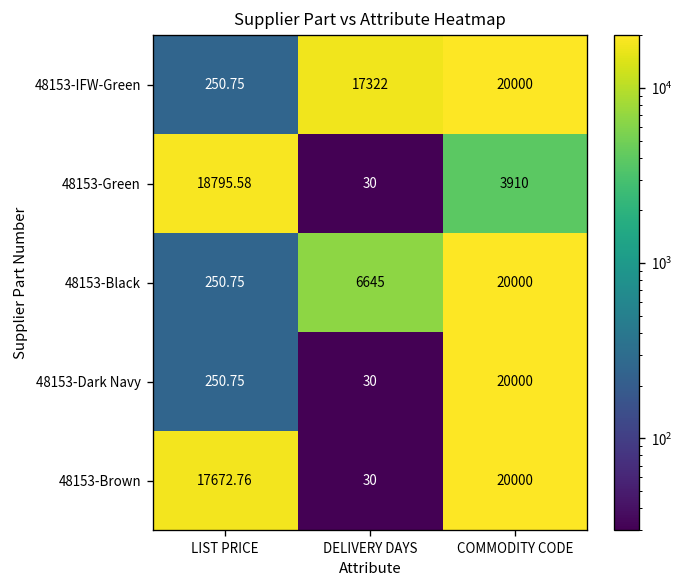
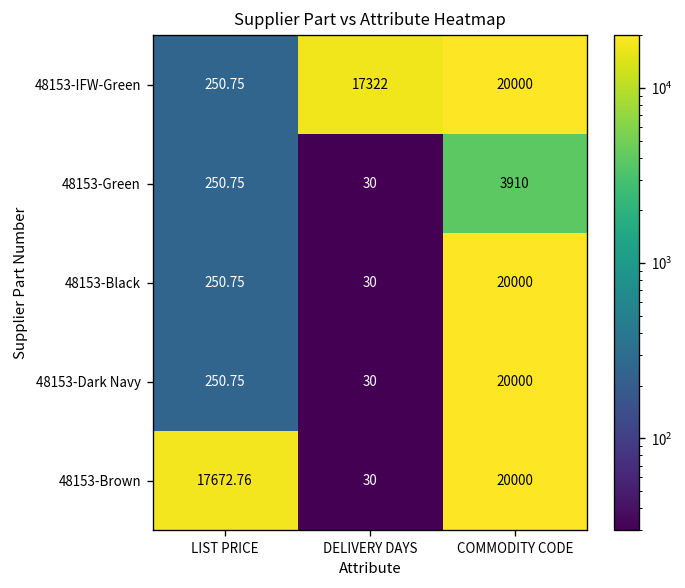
48153-Green, LIST PRICE: 18795.58 -> 250.75
48153-Black, DELIVERY DAYS: 6645 -> 30
